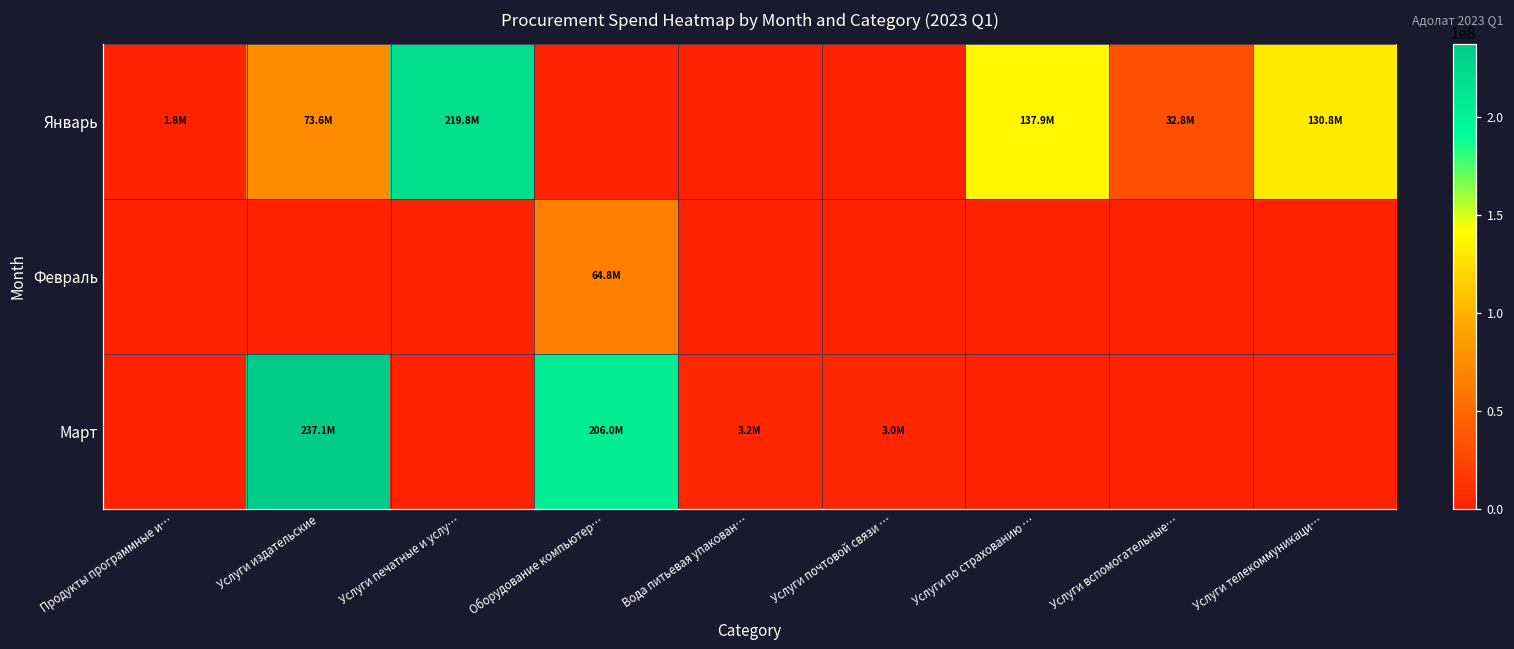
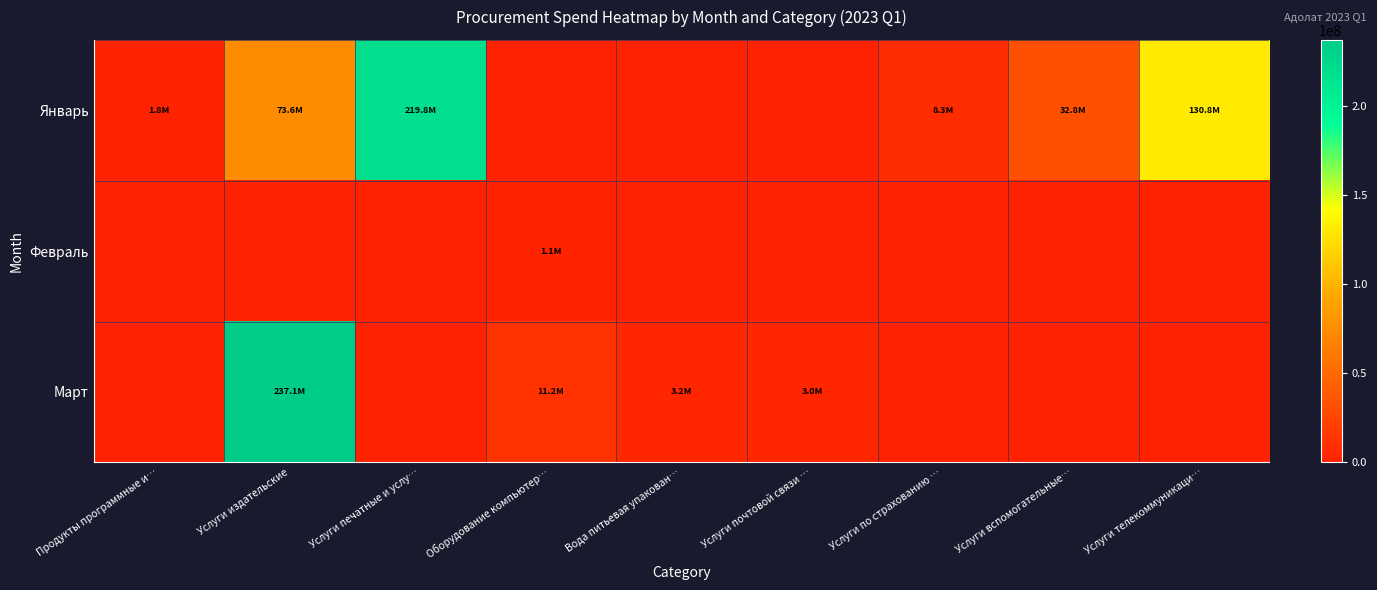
Январь, Услуги по страхованию …: 137.9M -> 8.3M
Февраль, Оборудование компьютер…: 64.8M -> 1.1M
Март, Оборудование компьютер…: 206.0M -> 11.2M
